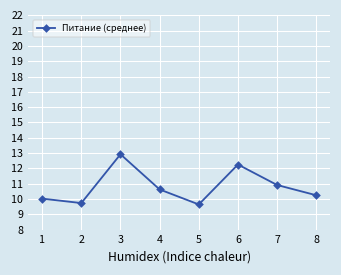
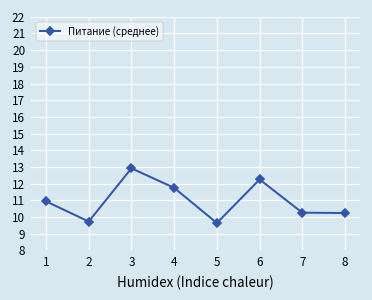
1: 10.0 -> 10.9
4: 10.6 -> 11.8
7: 10.9 -> 10.3
